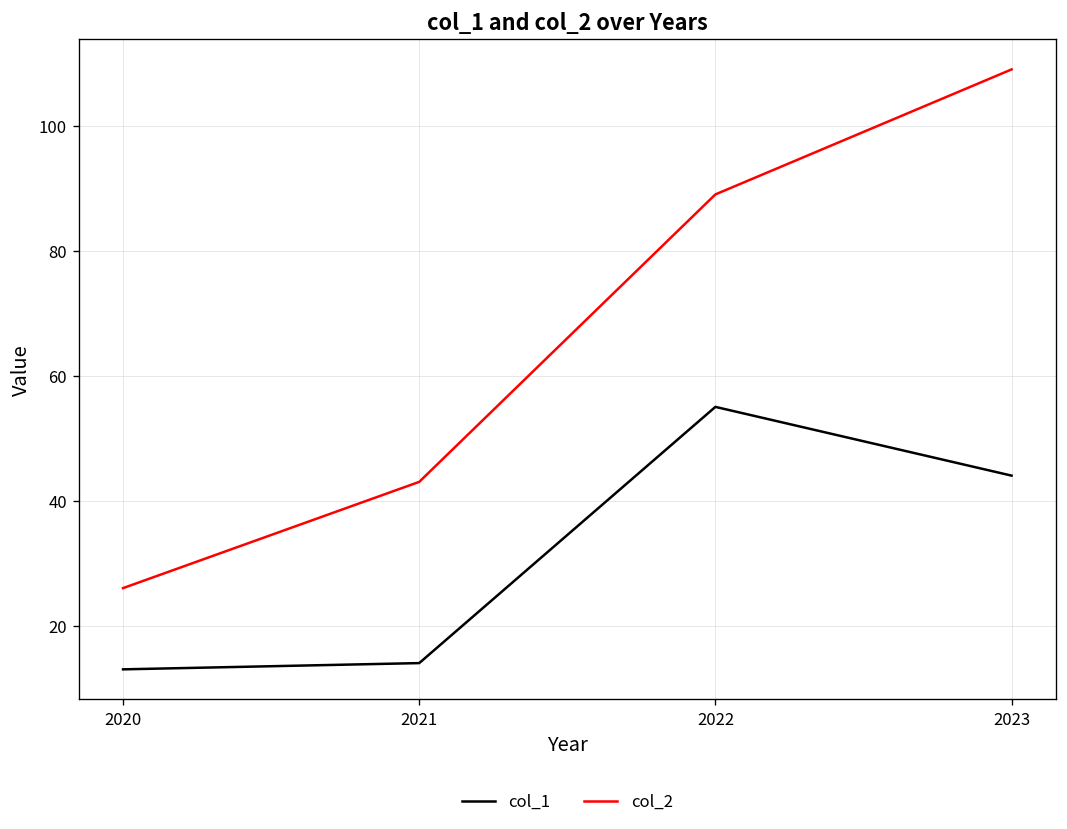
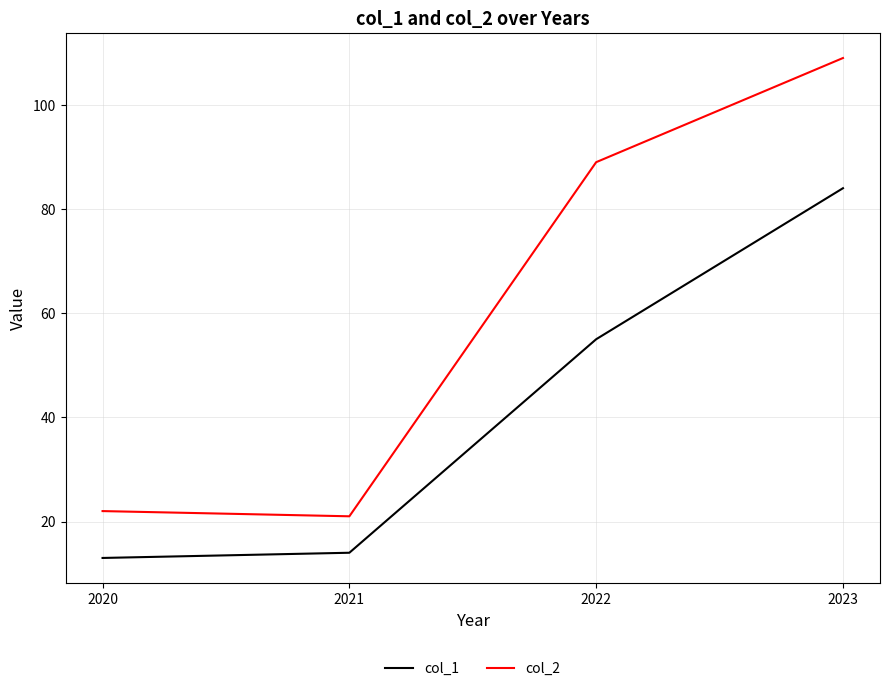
col_2, 2020: 26 -> 22
col_2, 2021: 43 -> 21
col_1, 2023: 44 -> 84
